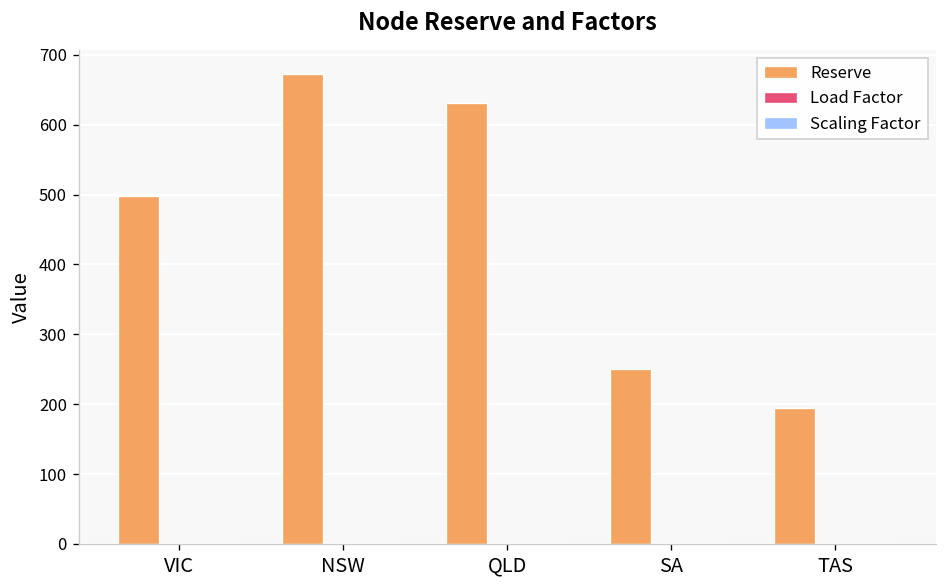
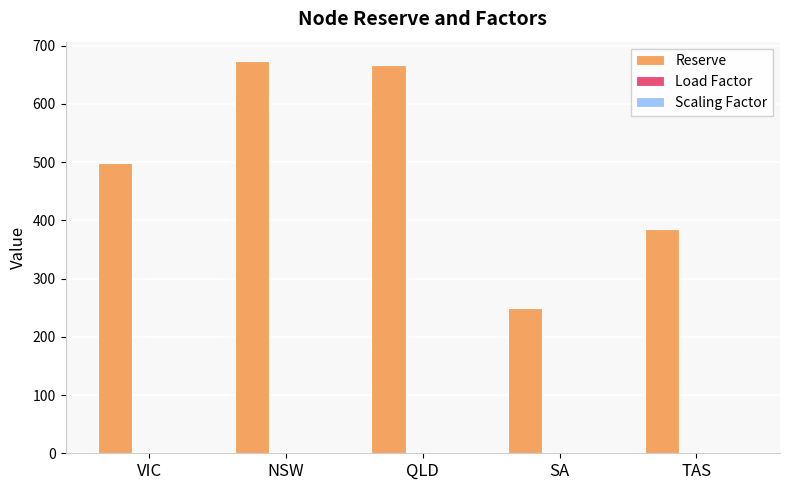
Reserve, QLD: 630 -> 670
Reserve, TAS: 190 -> 390
